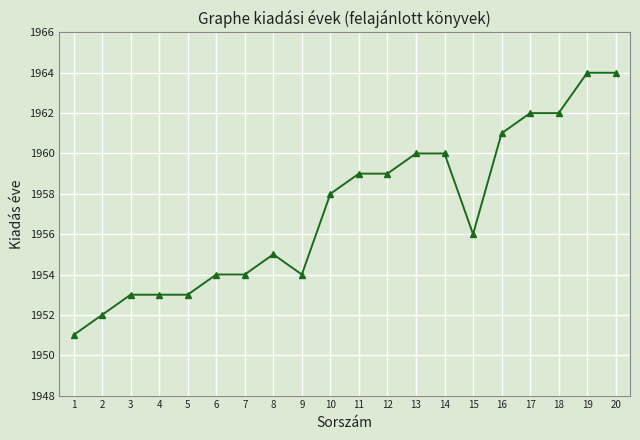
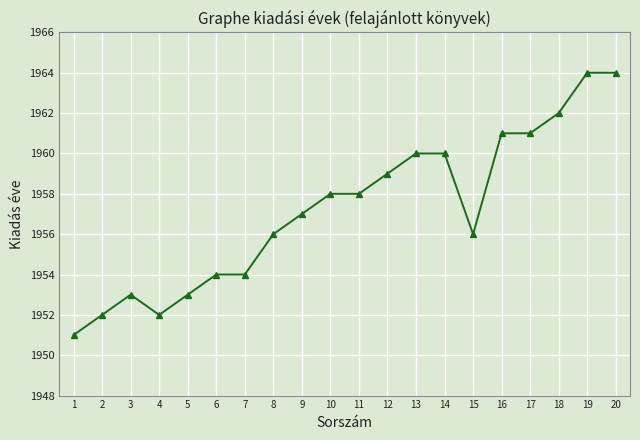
4: 1953 -> 1952
8: 1955 -> 1956
9: 1954 -> 1957
11: 1959 -> 1958
17: 1962 -> 1961
